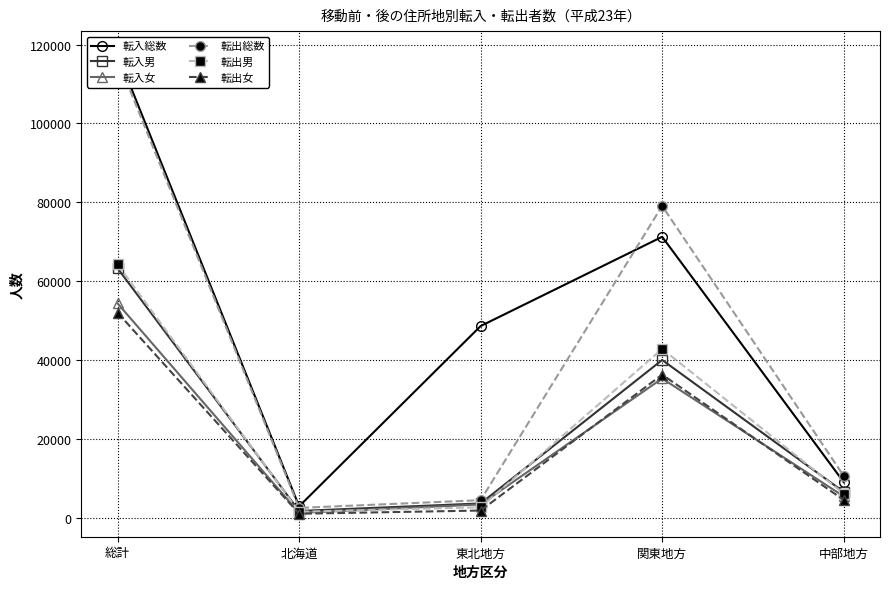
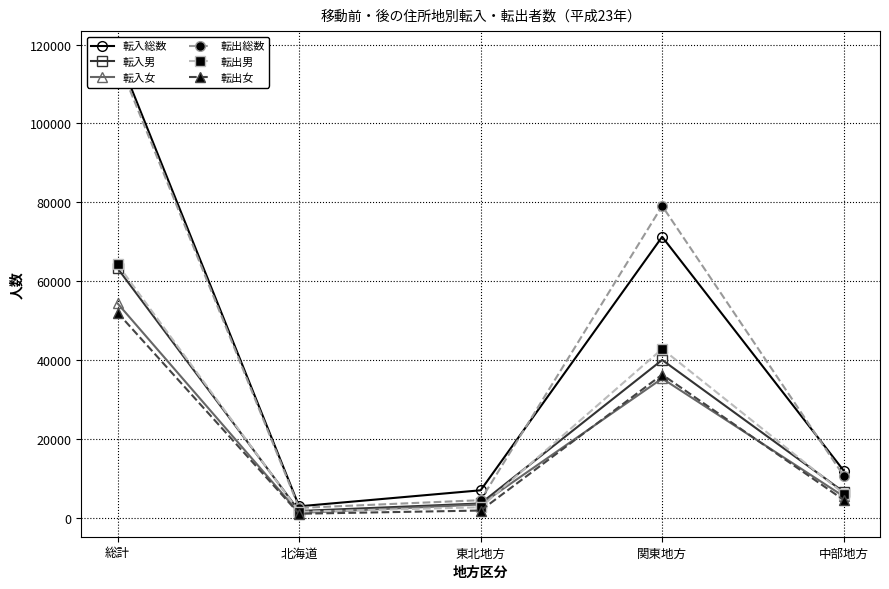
転入総数, 東北地方: 49000 -> 7000
転入総数, 中部地方: 9000 -> 12000
